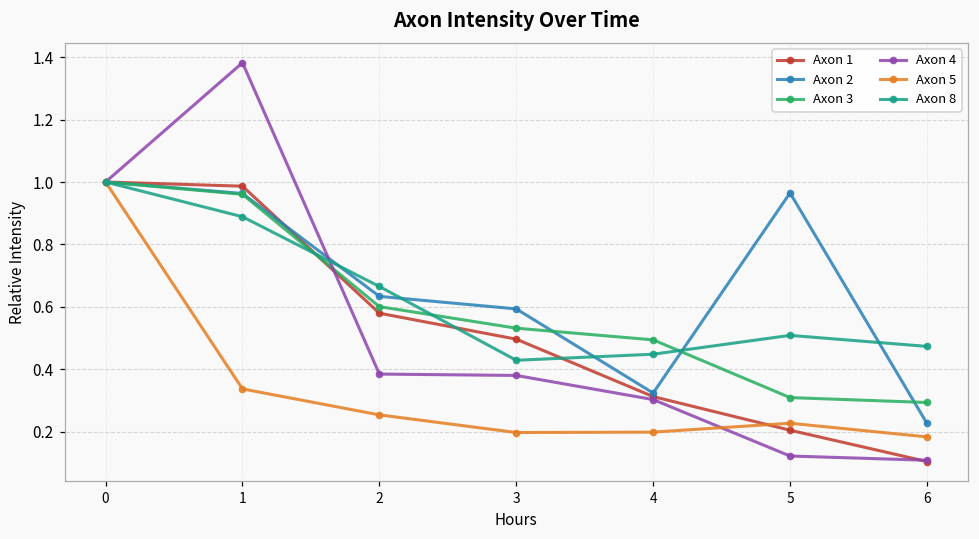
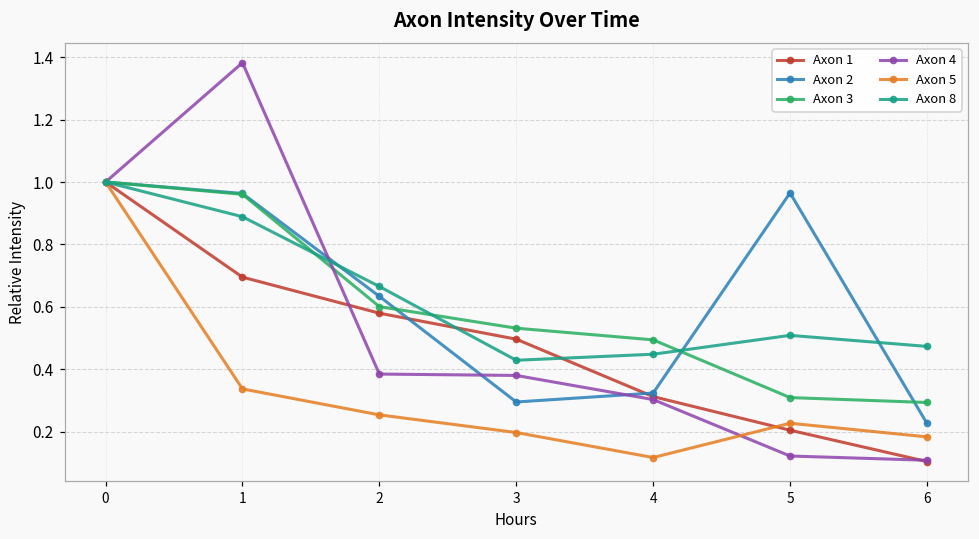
Axon 1, 1: 0.99 -> 0.70
Axon 2, 3: 0.59 -> 0.30
Axon 5, 4: 0.20 -> 0.12
